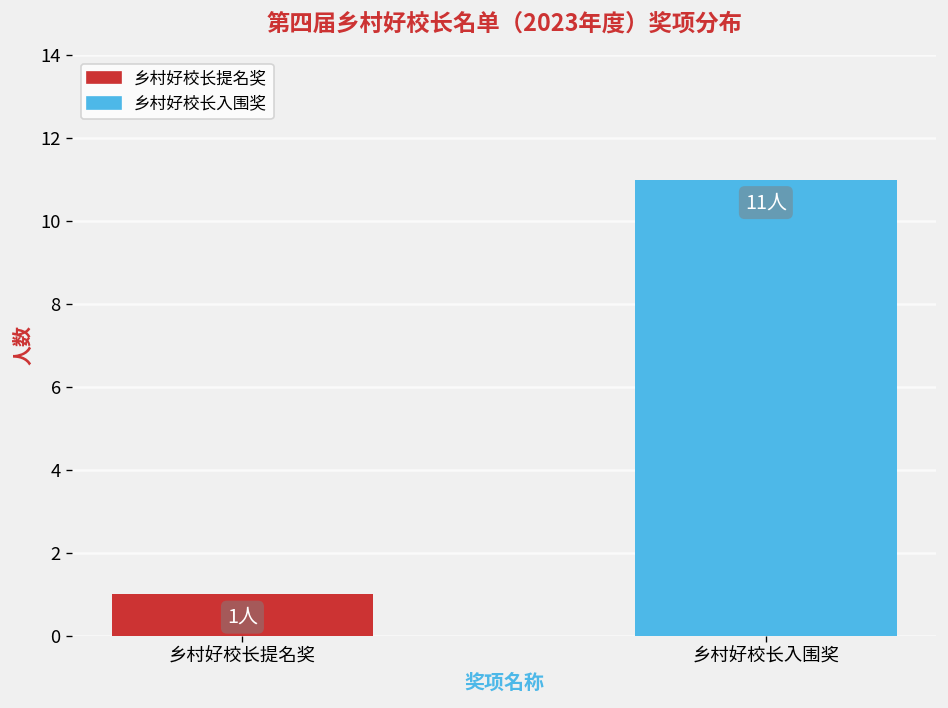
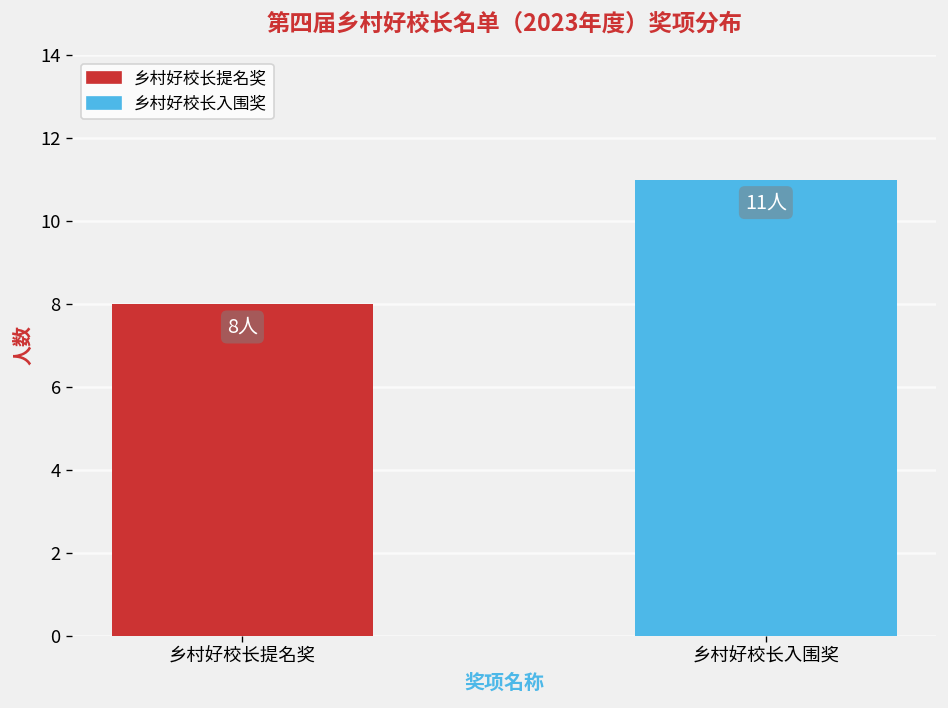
乡村好校长提名奖: 1人 -> 8人
